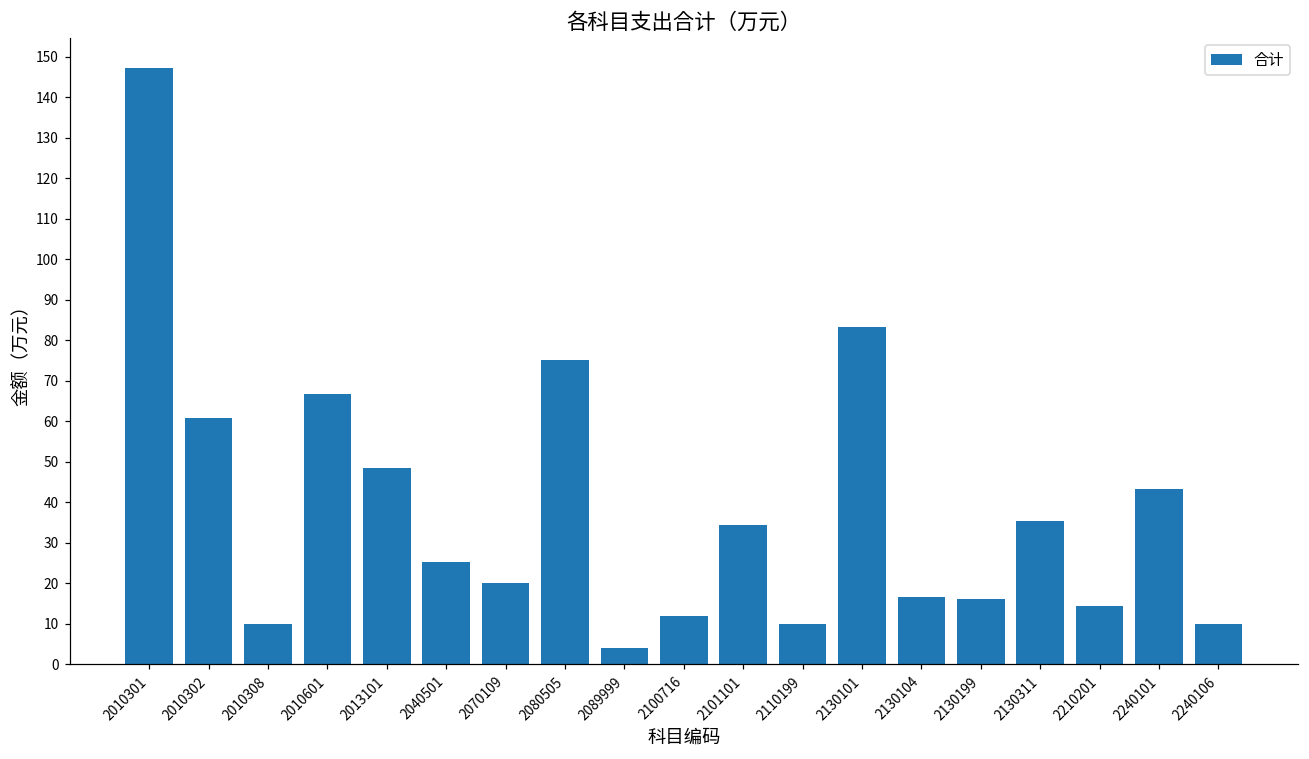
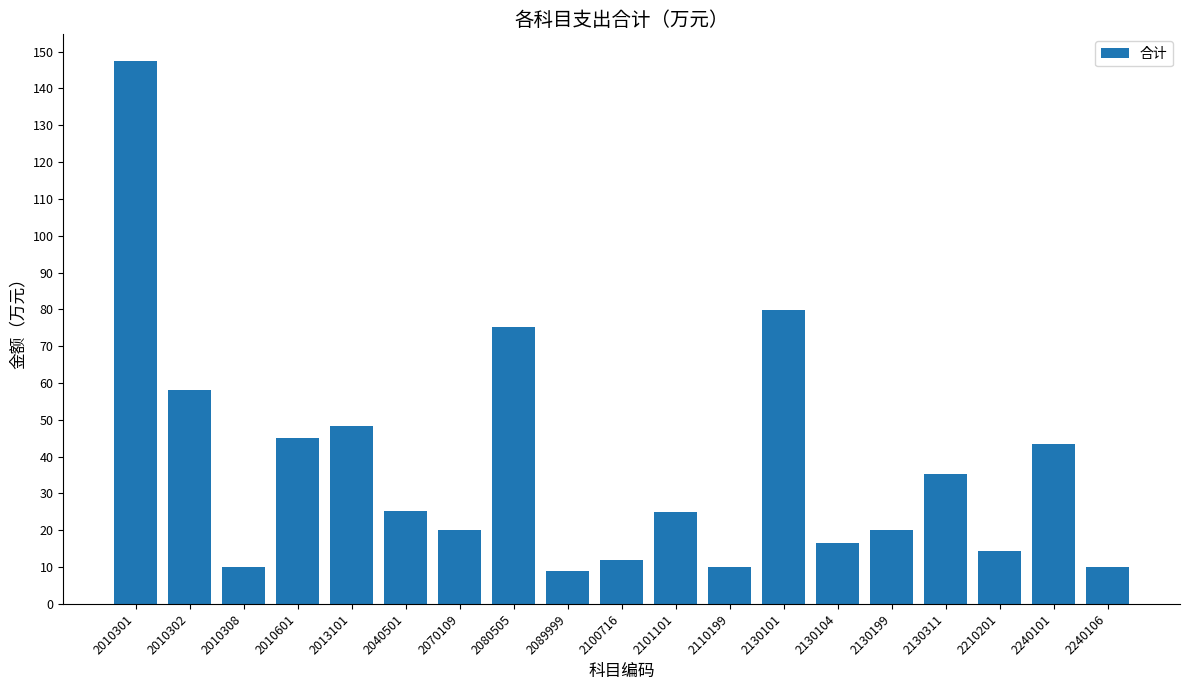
2010302: 61 -> 58
2010601: 67 -> 45
2089999: 4 -> 9
2101101: 34 -> 25
2130101: 83 -> 80
2130199: 16 -> 20
